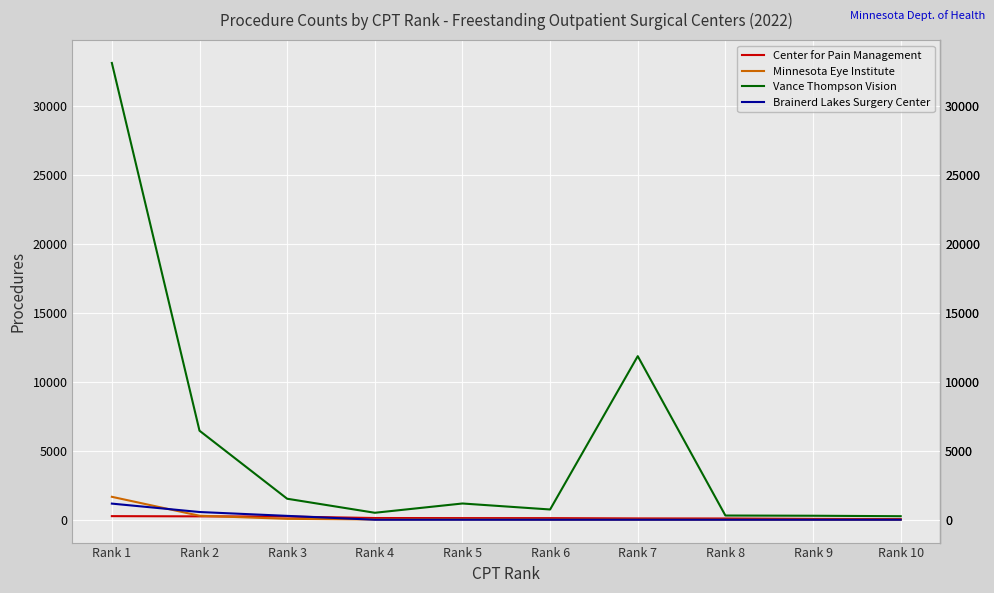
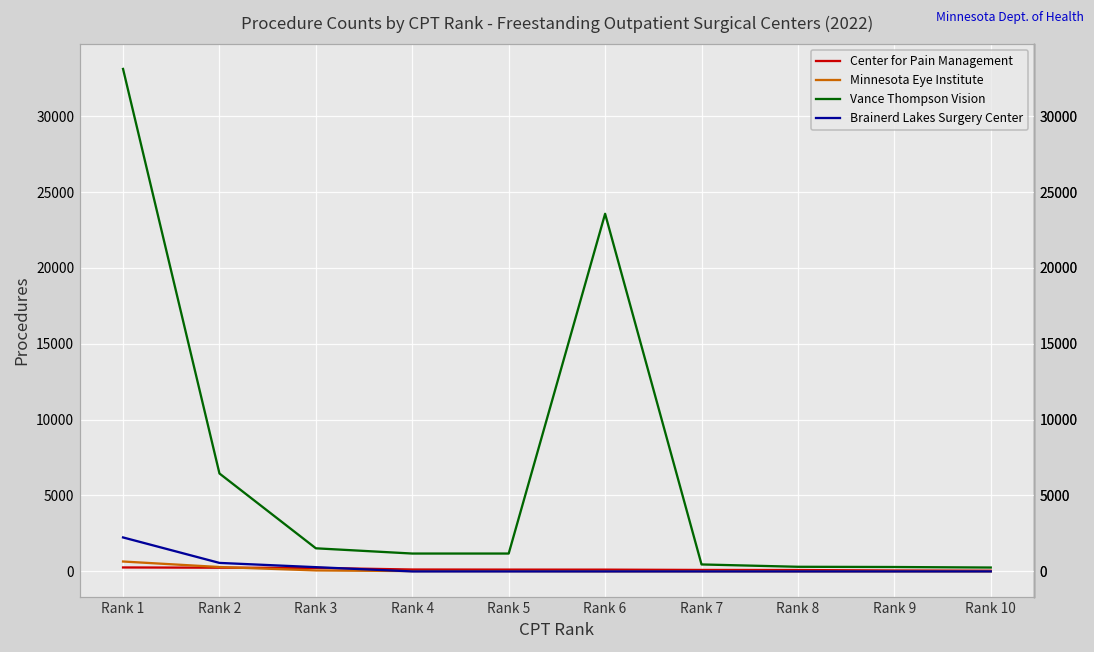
Minnesota Eye Institute, Rank 1: 1700 -> 700
Brainerd Lakes Surgery Center, Rank 1: 1200 -> 2200
Vance Thompson Vision, Rank 4: 500 -> 1200
Vance Thompson Vision, Rank 6: 700 -> 23600
Vance Thompson Vision, Rank 7: 11900 -> 500
